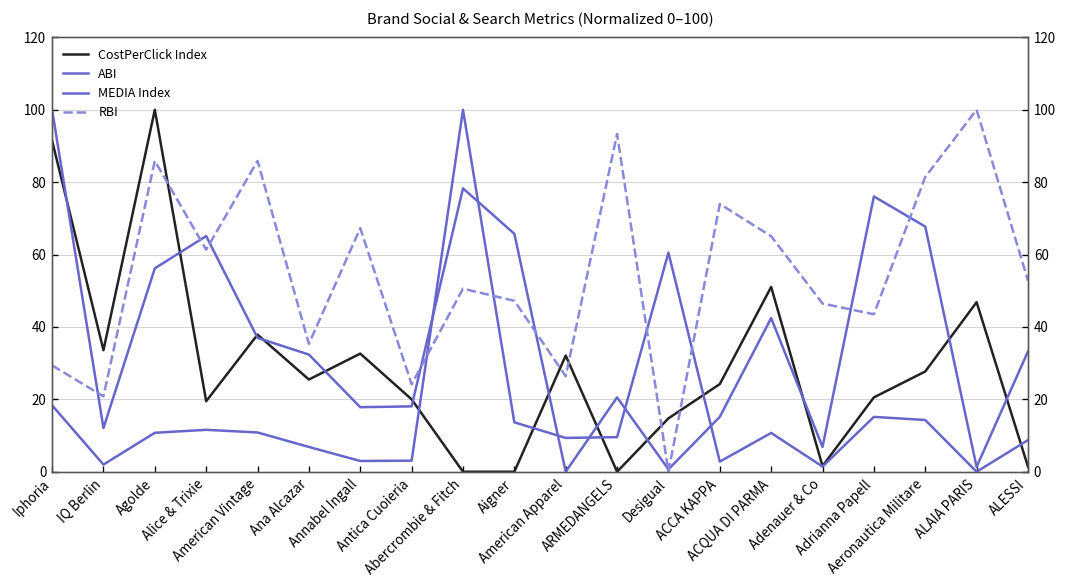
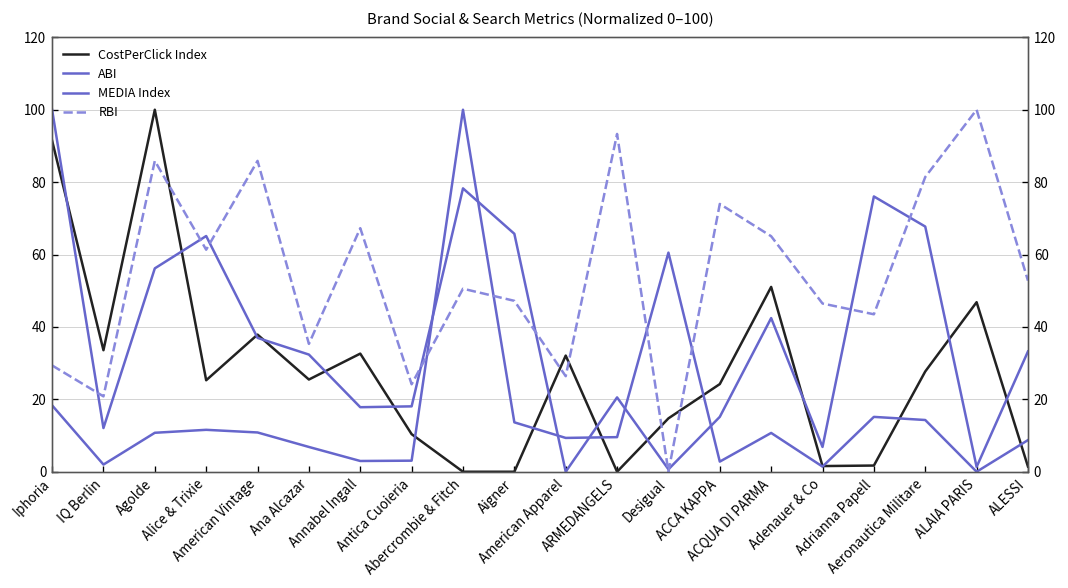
CostPerClick Index, Alice & Trixie: 19 -> 25
CostPerClick Index, Antica Cuoieria: 20 -> 10
CostPerClick Index, Adrianna Papell: 21 -> 2
